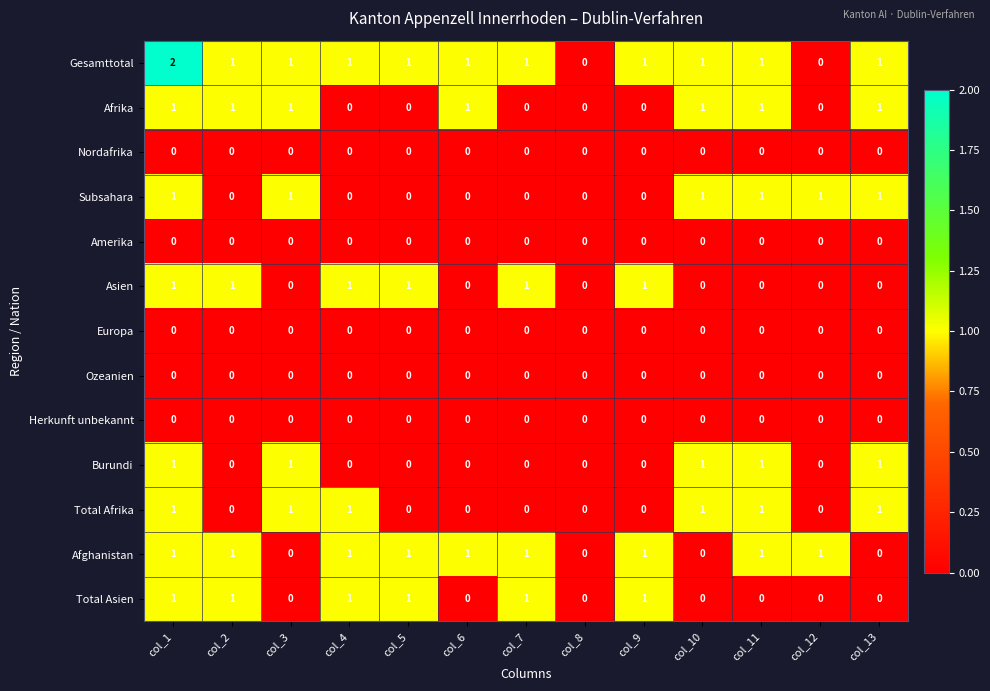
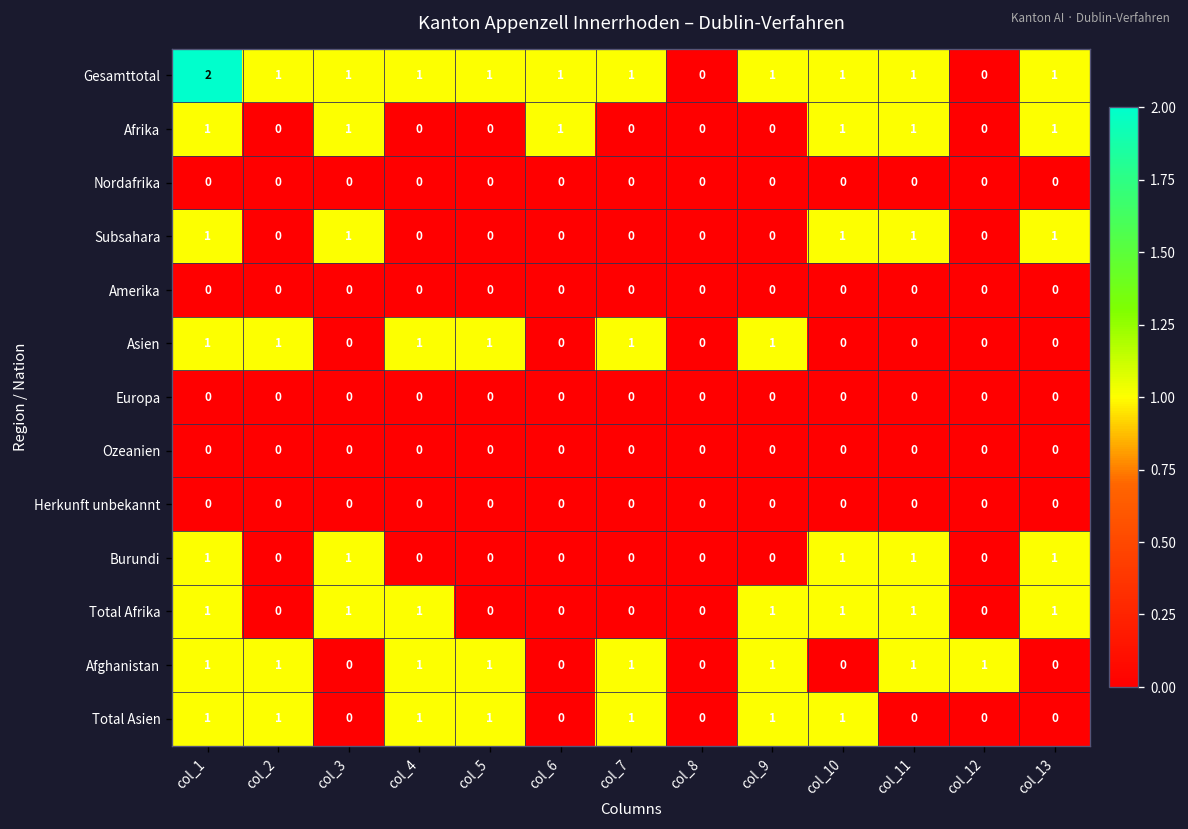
Afrika, col_2: 1 -> 0
Subsahara, col_12: 1 -> 0
Total Afrika, col_9: 0 -> 1
Afghanistan, col_6: 1 -> 0
Total Asien, col_10: 0 -> 1
